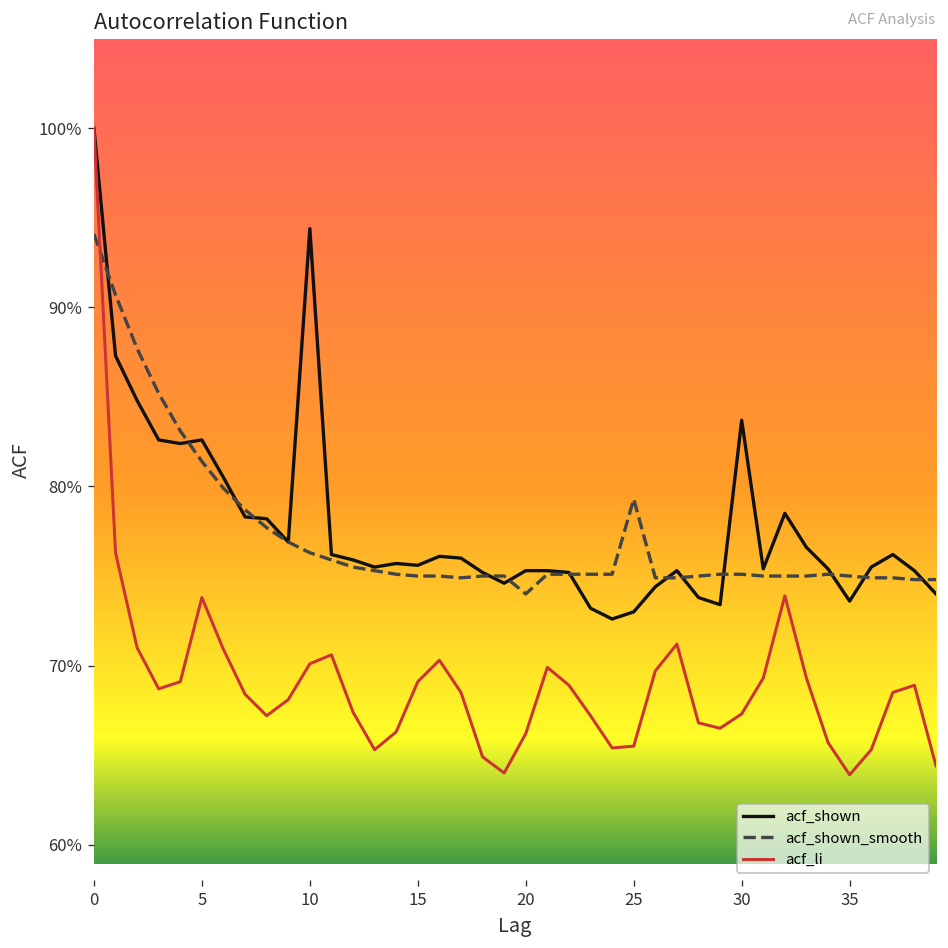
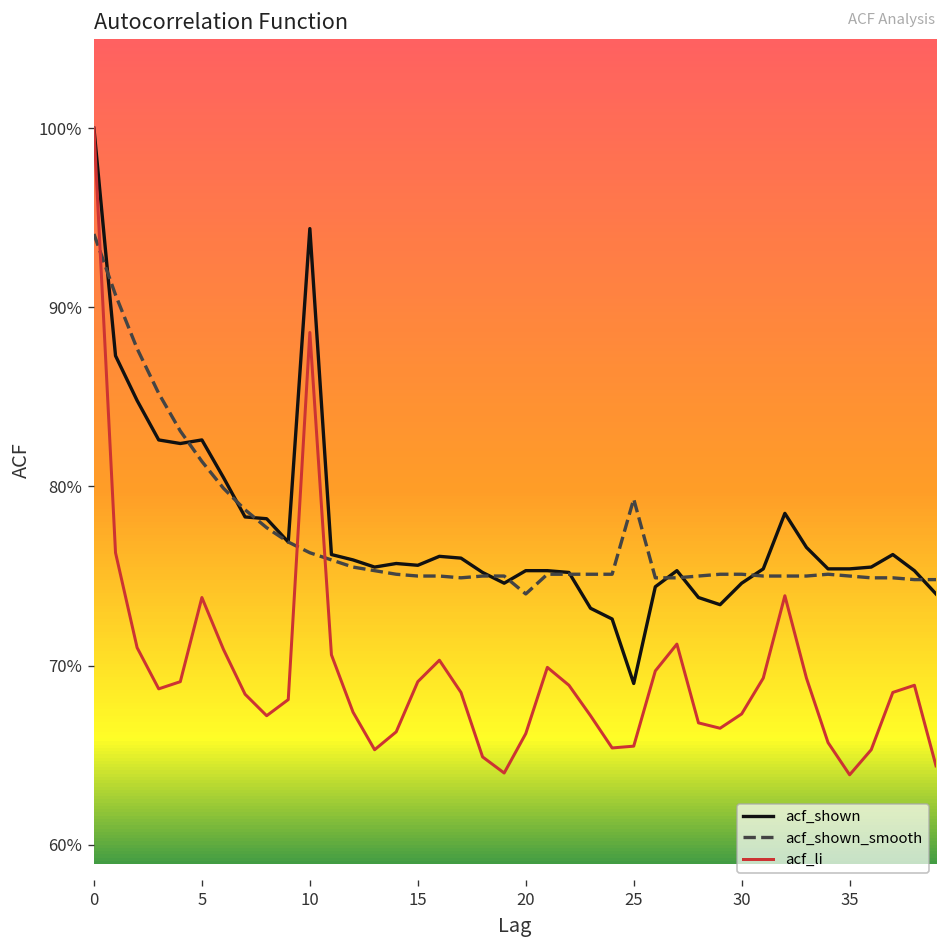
acf_li, 10: 70.1% -> 88.6%
acf_shown, 25: 73.0% -> 69.0%
acf_shown, 30: 83.7% -> 74.6%
acf_shown, 35: 73.6% -> 75.4%
